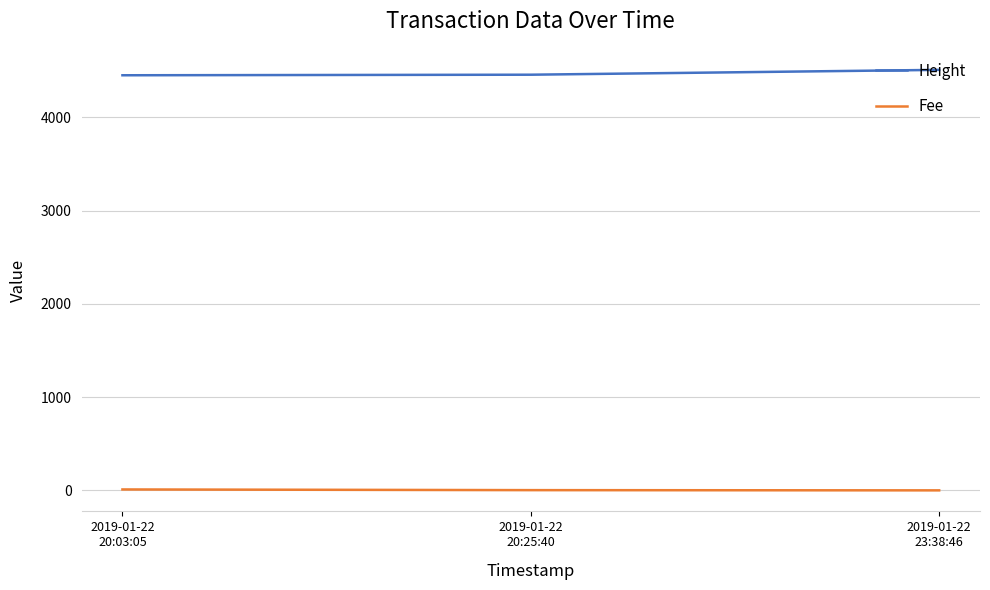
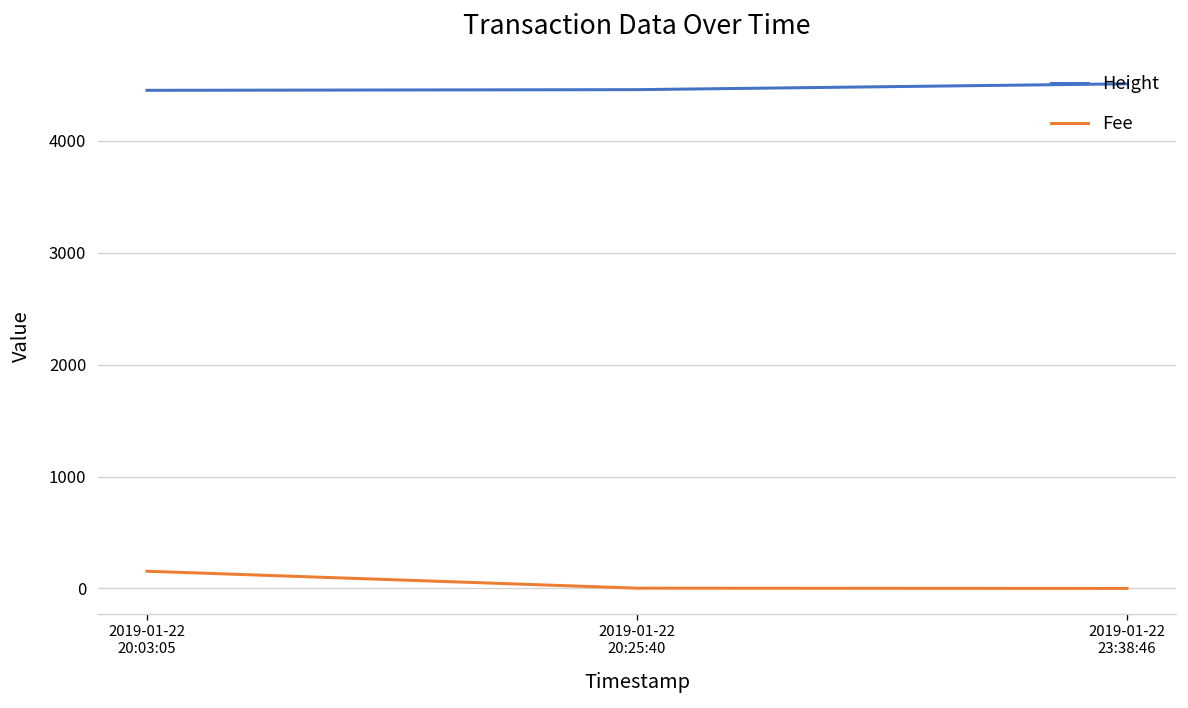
Fee, 2019-01-22 20:03:05: 0 -> 200
